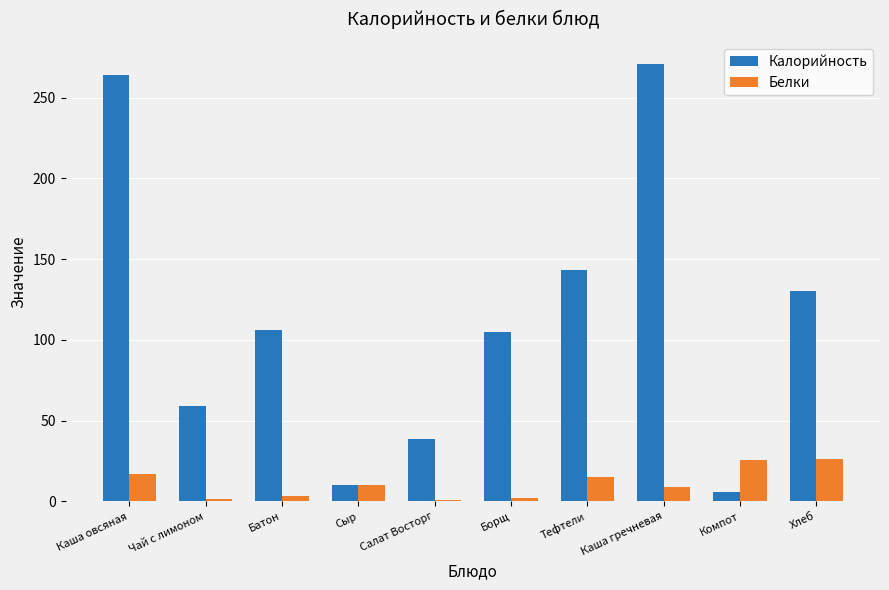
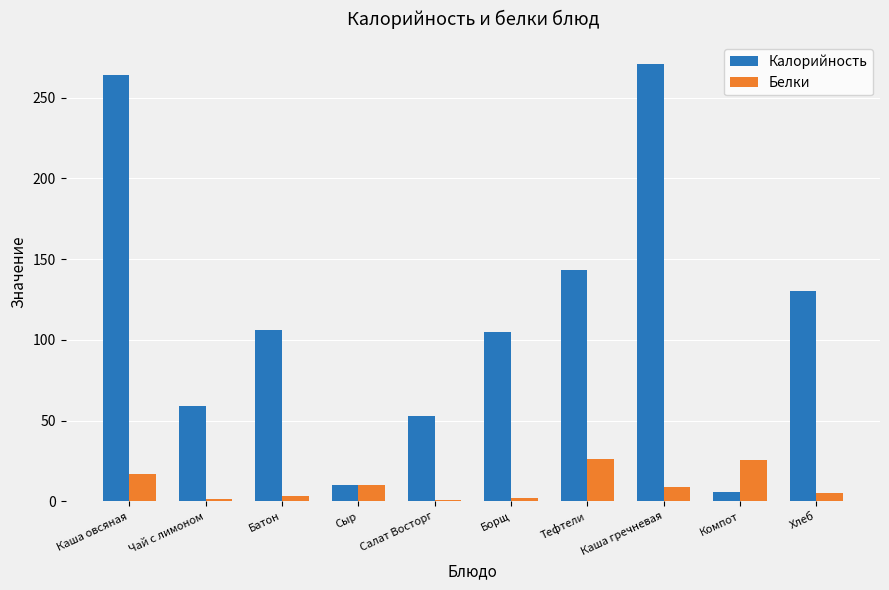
Калорийность, Салат Восторг: 39 -> 53
Белки, Тефтели: 15 -> 26
Белки, Хлеб: 26 -> 5
